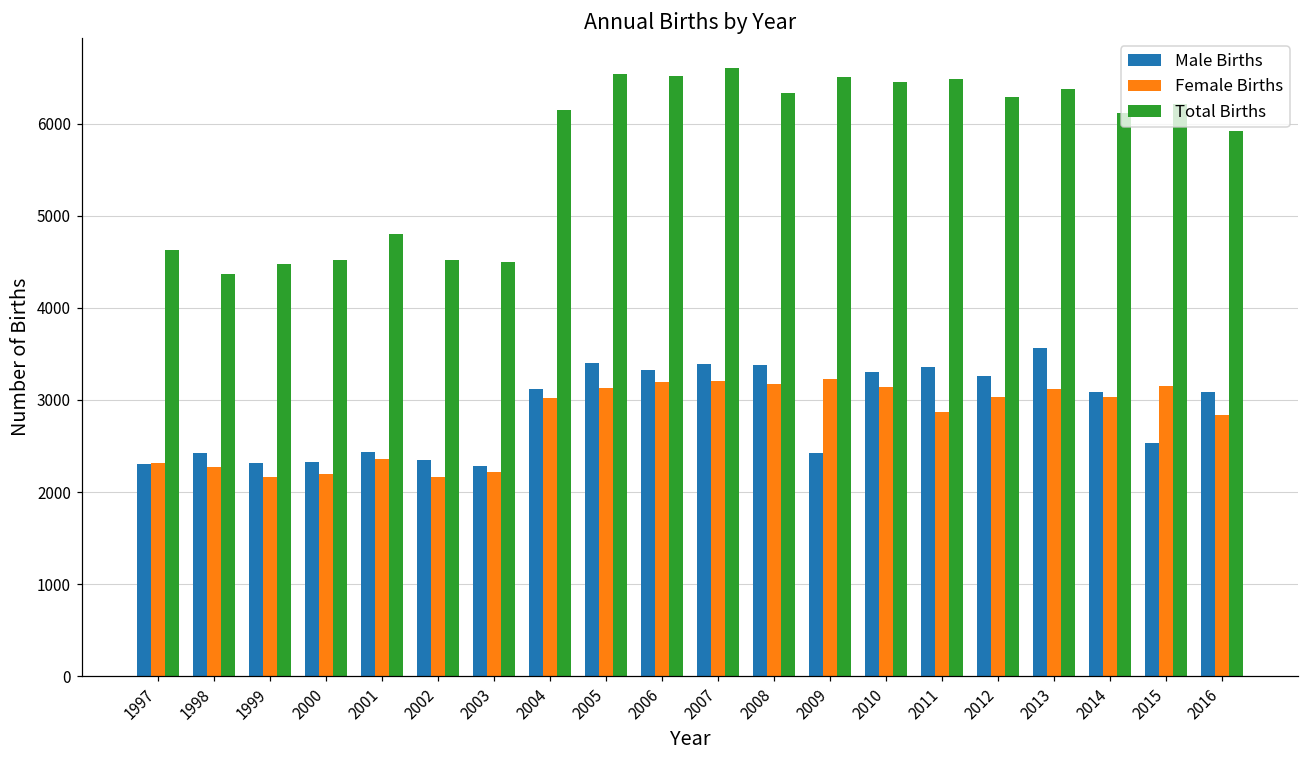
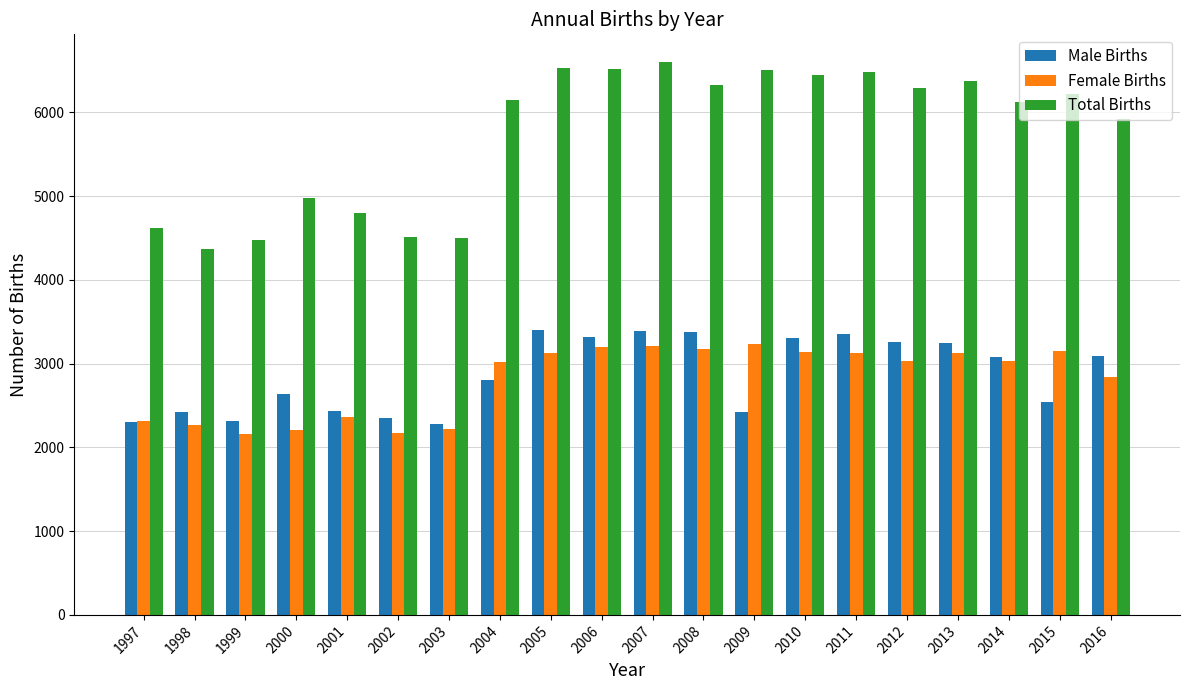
Male Births, 2000: 2300 -> 2600
Total Births, 2000: 4500 -> 5000
Male Births, 2004: 3100 -> 2800
Female Births, 2011: 2900 -> 3100
Male Births, 2013: 3600 -> 3300
